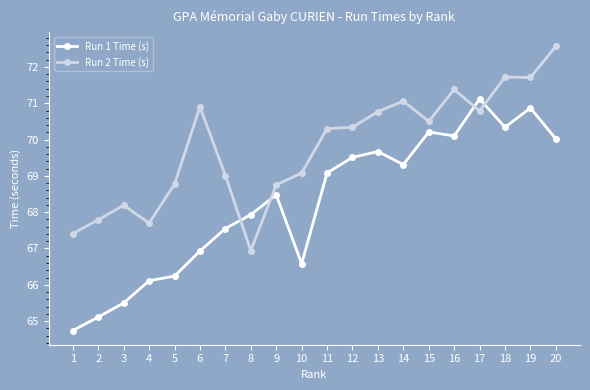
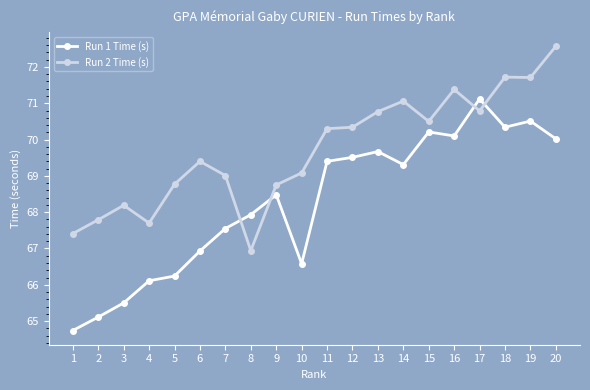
Run 2 Time (s), 6: 70.9 -> 69.4
Run 1 Time (s), 11: 69.1 -> 69.4
Run 1 Time (s), 19: 70.9 -> 70.5
